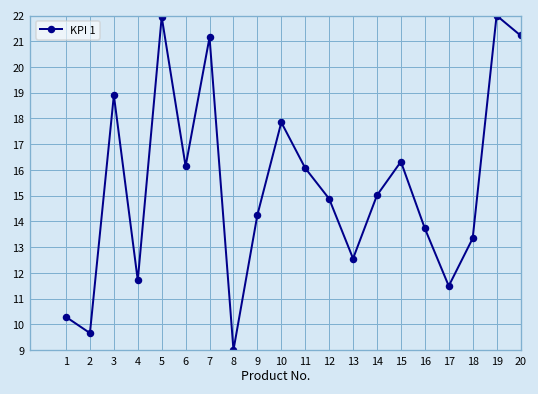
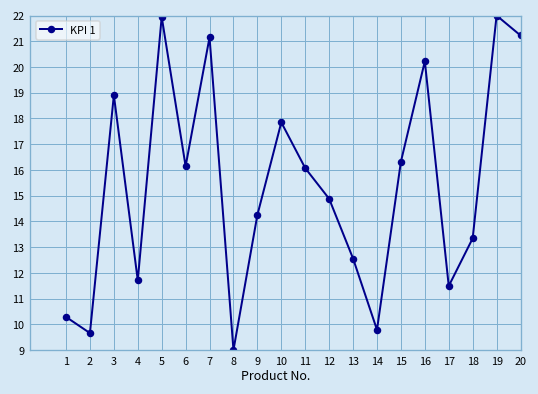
14: 15.0 -> 9.8
16: 13.7 -> 20.2
